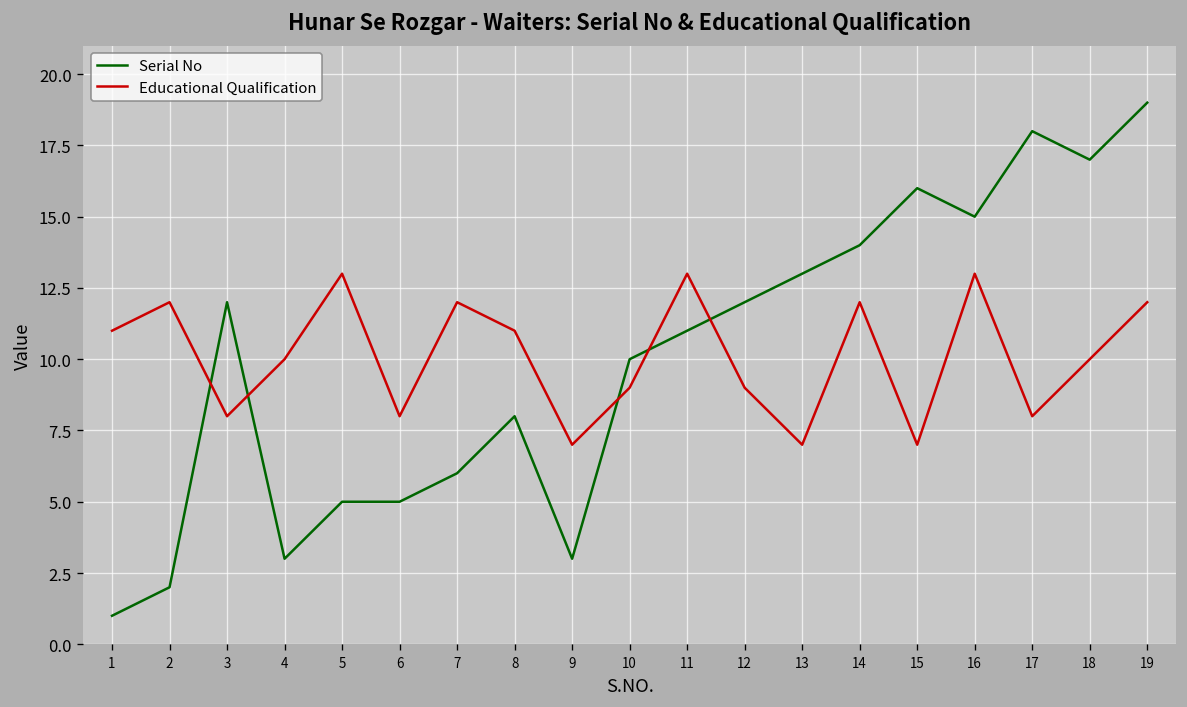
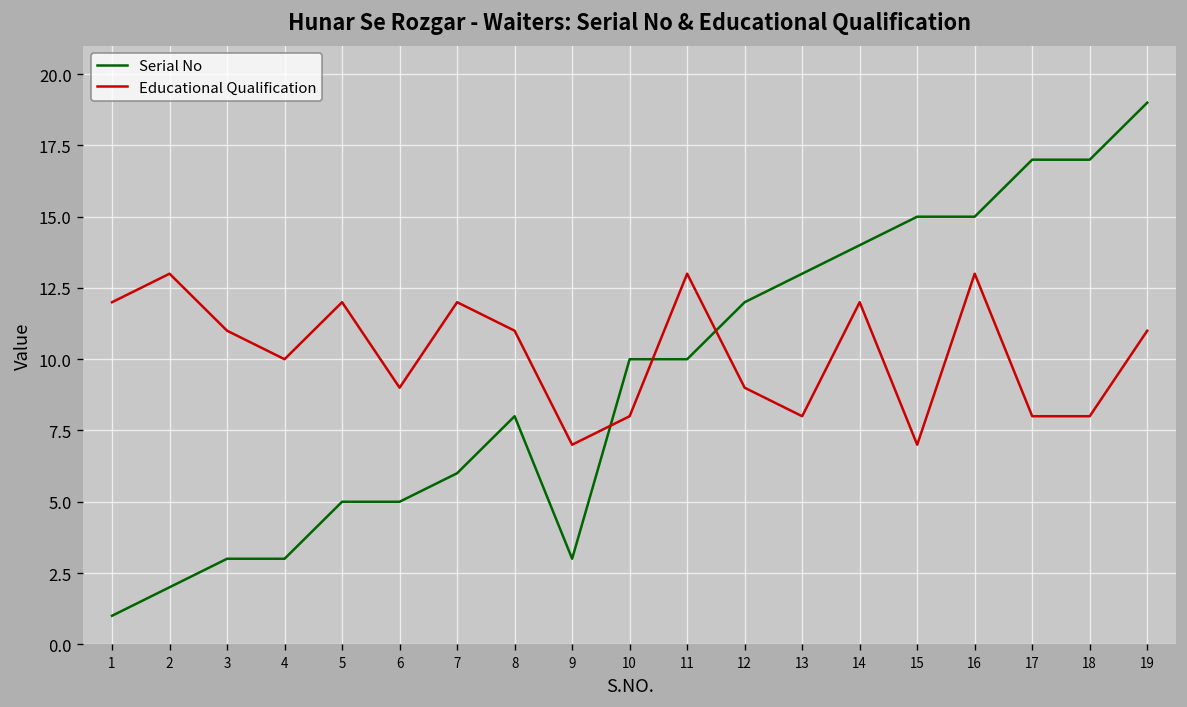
Educational Qualification, 1: 11 -> 12
Educational Qualification, 2: 12 -> 13
Serial No, 3: 12 -> 3
Educational Qualification, 3: 8 -> 11
Educational Qualification, 5: 13 -> 12
Educational Qualification, 6: 8 -> 9
Educational Qualification, 10: 9 -> 8
Serial No, 11: 11 -> 10
Educational Qualification, 13: 7 -> 8
Serial No, 15: 16 -> 15
Serial No, 17: 18 -> 17
Educational Qualification, 18: 10 -> 8
Educational Qualification, 19: 12 -> 11
